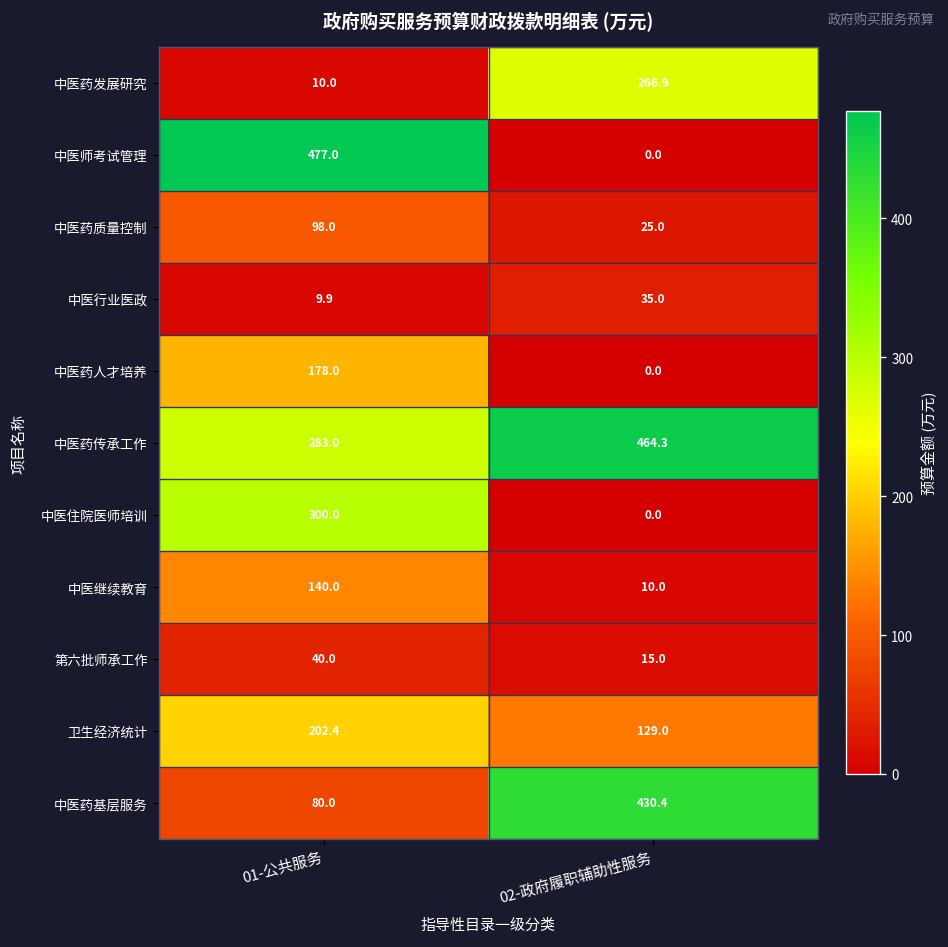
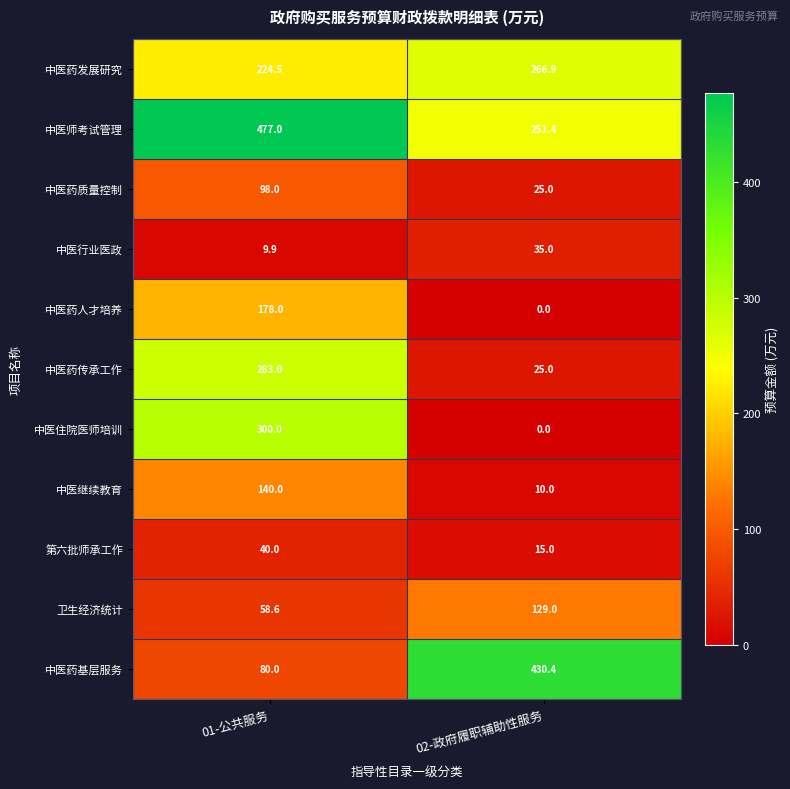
中医药发展研究, 01-公共服务: 10.0 -> 224.5
中医师考试管理, 02-政府履职辅助性服务: 0.0 -> 251.4
中医药传承工作, 02-政府履职辅助性服务: 464.3 -> 25.0
卫生经济统计, 01-公共服务: 202.4 -> 58.6
